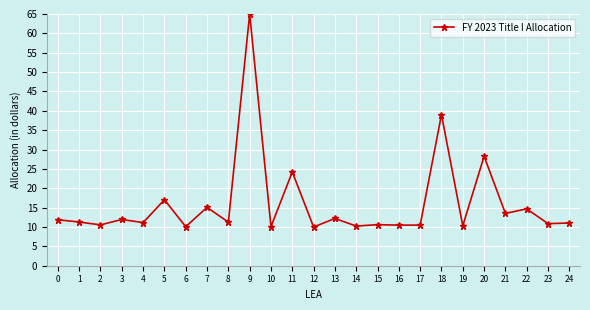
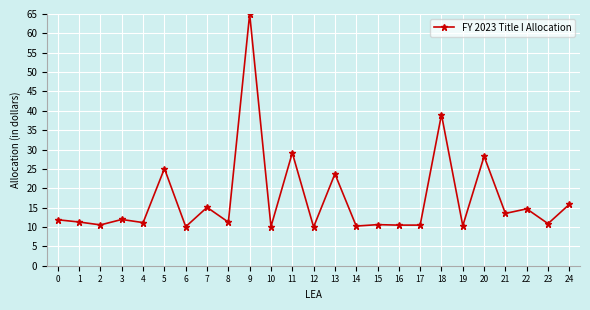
5: 17 -> 25
11: 24 -> 29
13: 12 -> 24
24: 11 -> 16
